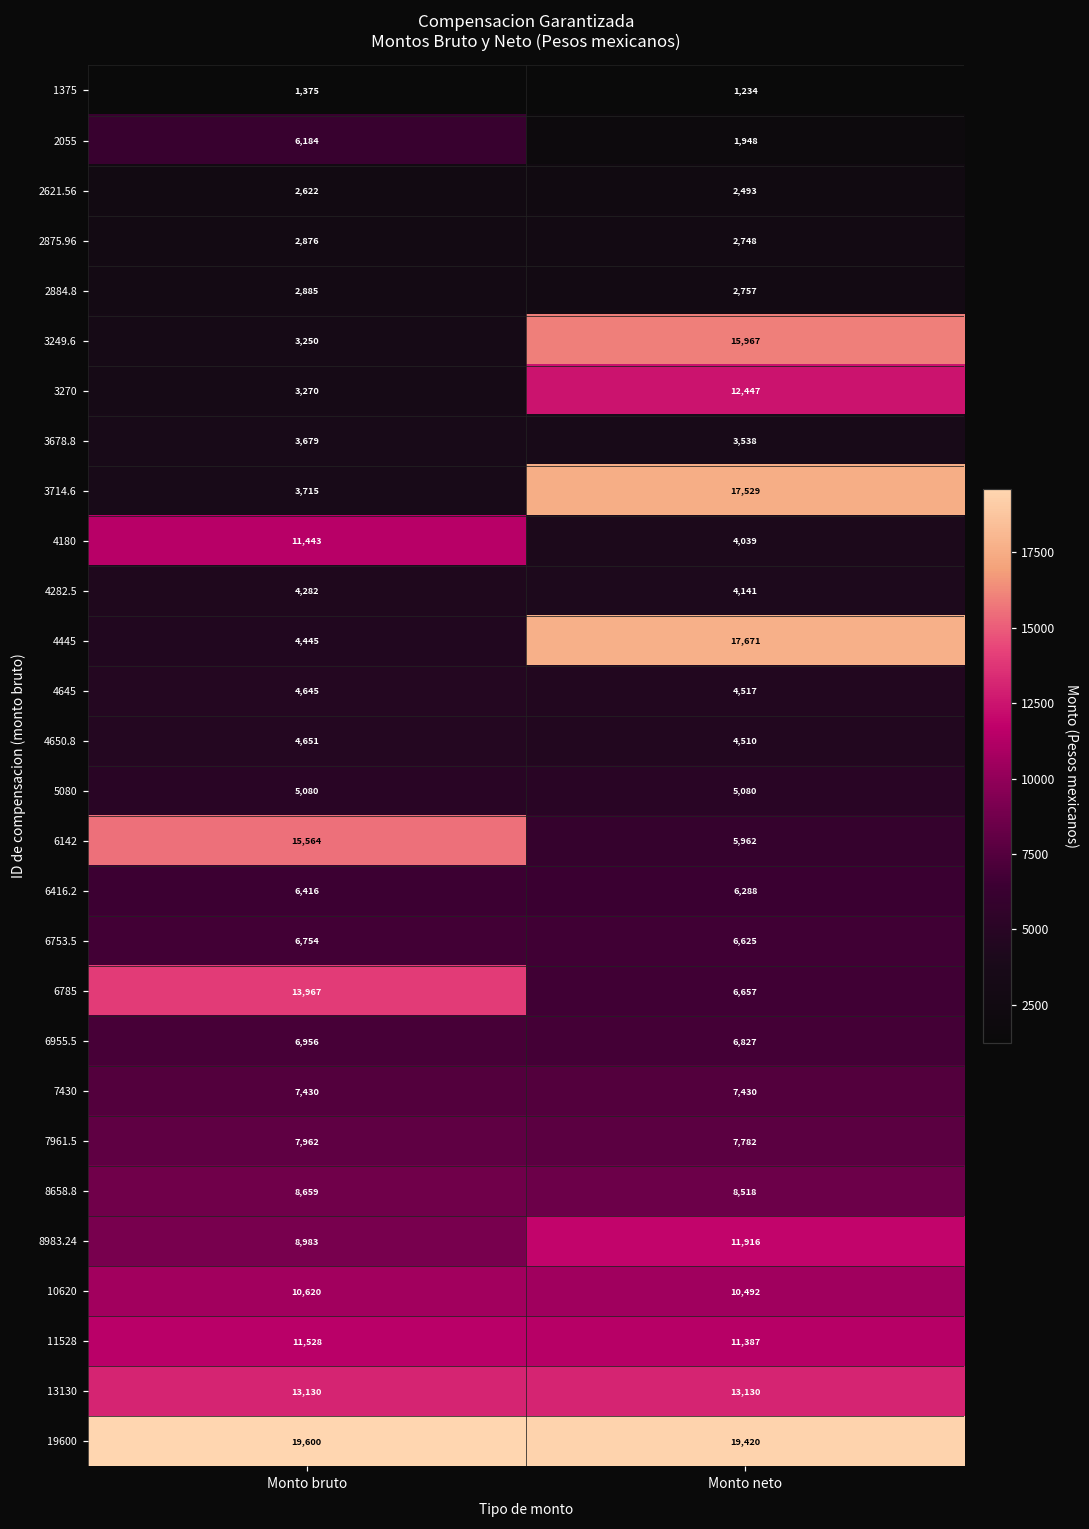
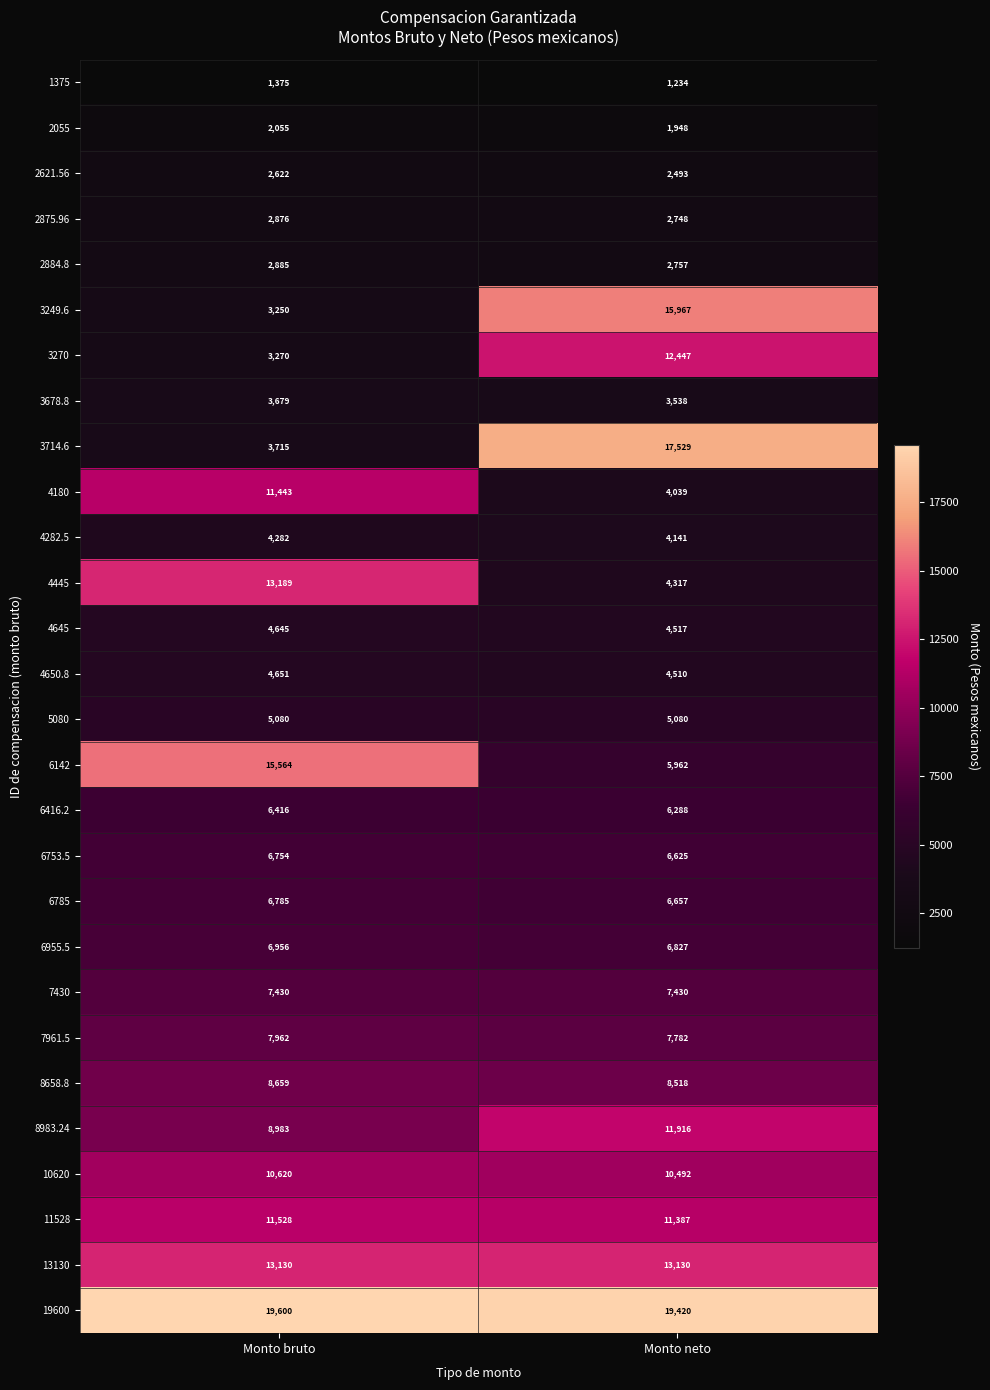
2055, Monto bruto: 6,184 -> 2,055
4445, Monto bruto: 4,445 -> 13,189
4445, Monto neto: 17,671 -> 4,317
6785, Monto bruto: 13,967 -> 6,785
